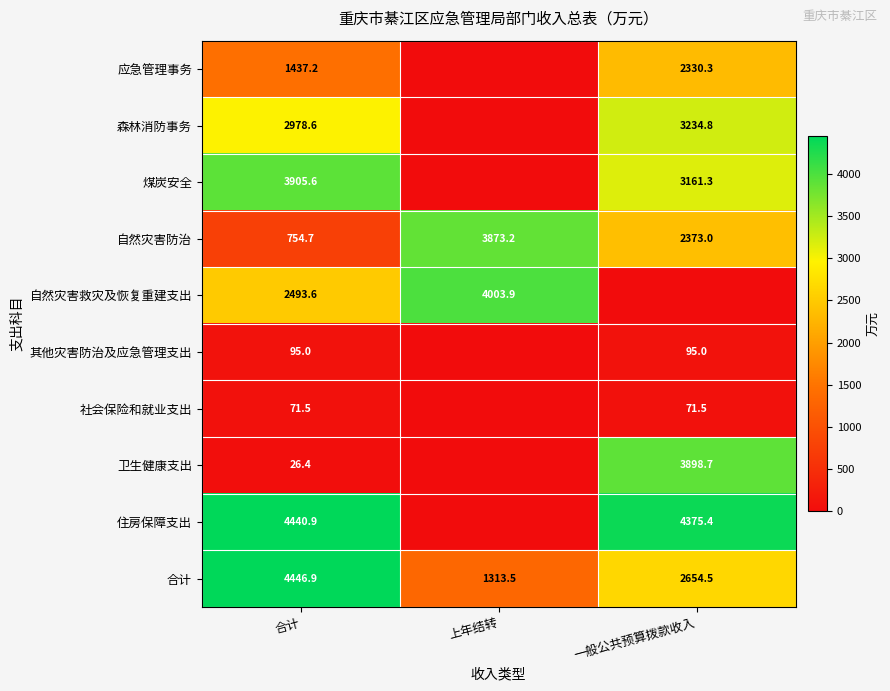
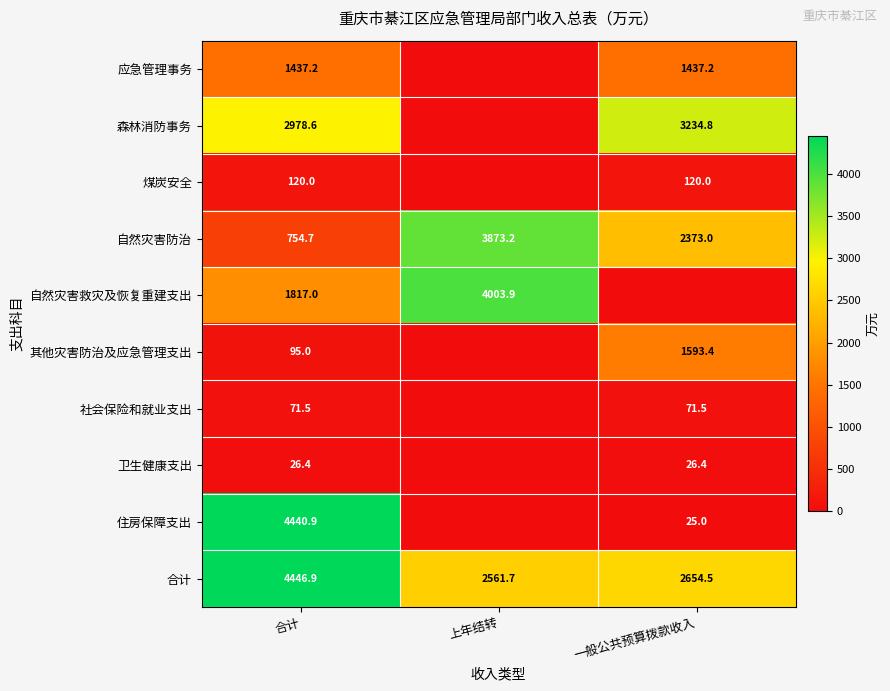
应急管理事务, 一般公共预算拨款收入: 2330.3 -> 1437.2
煤炭安全, 合计: 3905.6 -> 120.0
煤炭安全, 一般公共预算拨款收入: 3161.3 -> 120.0
自然灾害救灾及恢复重建支出, 合计: 2493.6 -> 1817.0
其他灾害防治及应急管理支出, 一般公共预算拨款收入: 95.0 -> 1593.4
卫生健康支出, 一般公共预算拨款收入: 3898.7 -> 26.4
住房保障支出, 一般公共预算拨款收入: 4375.4 -> 25.0
合计, 上年结转: 1313.5 -> 2561.7
